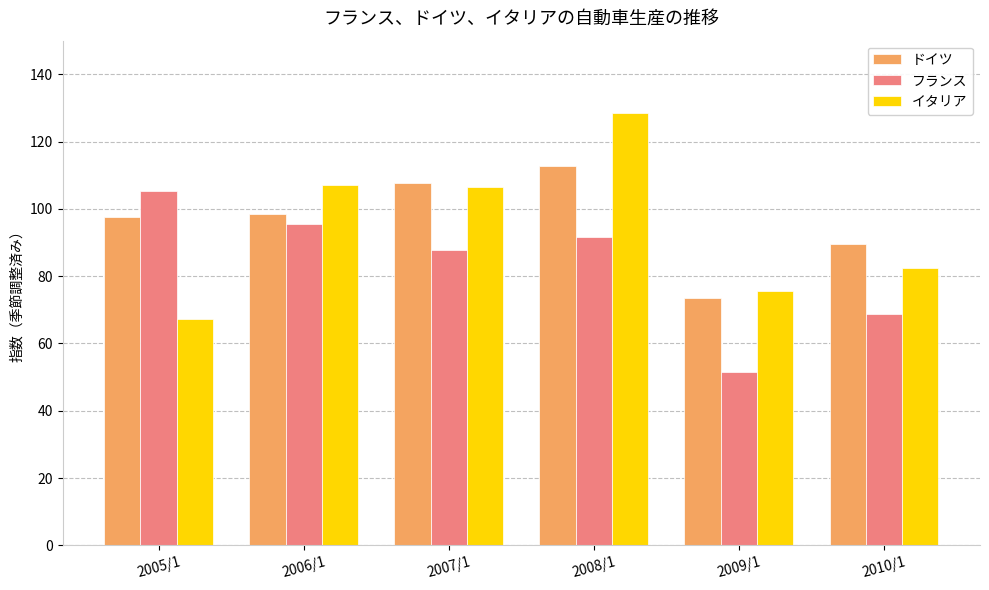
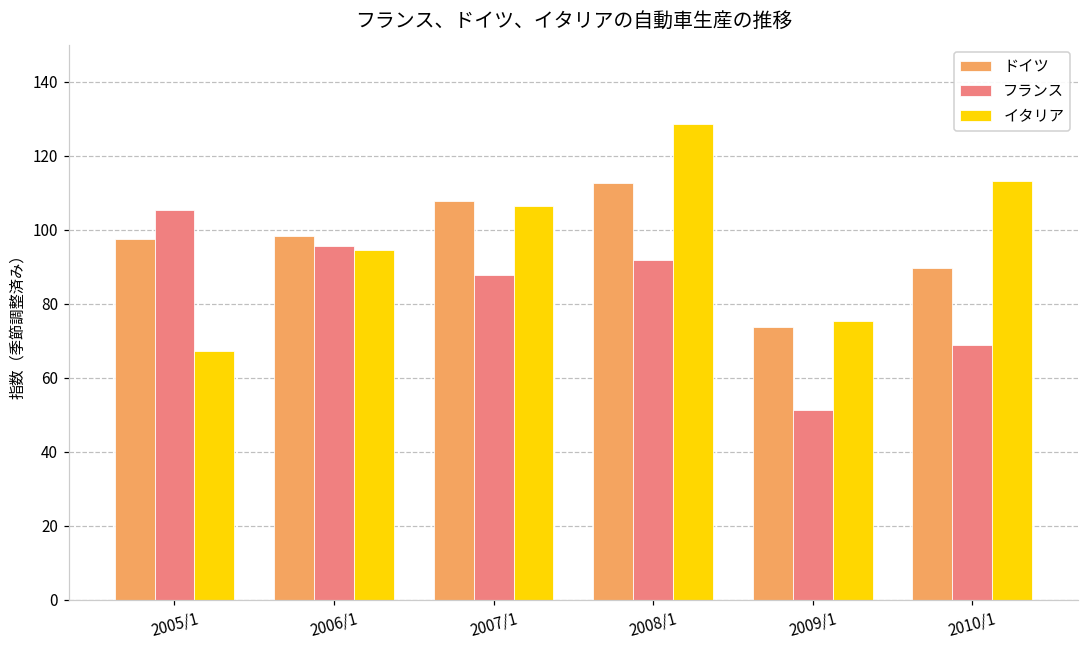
イタリア, 2006/1: 107 -> 94
イタリア, 2010/1: 82 -> 113
